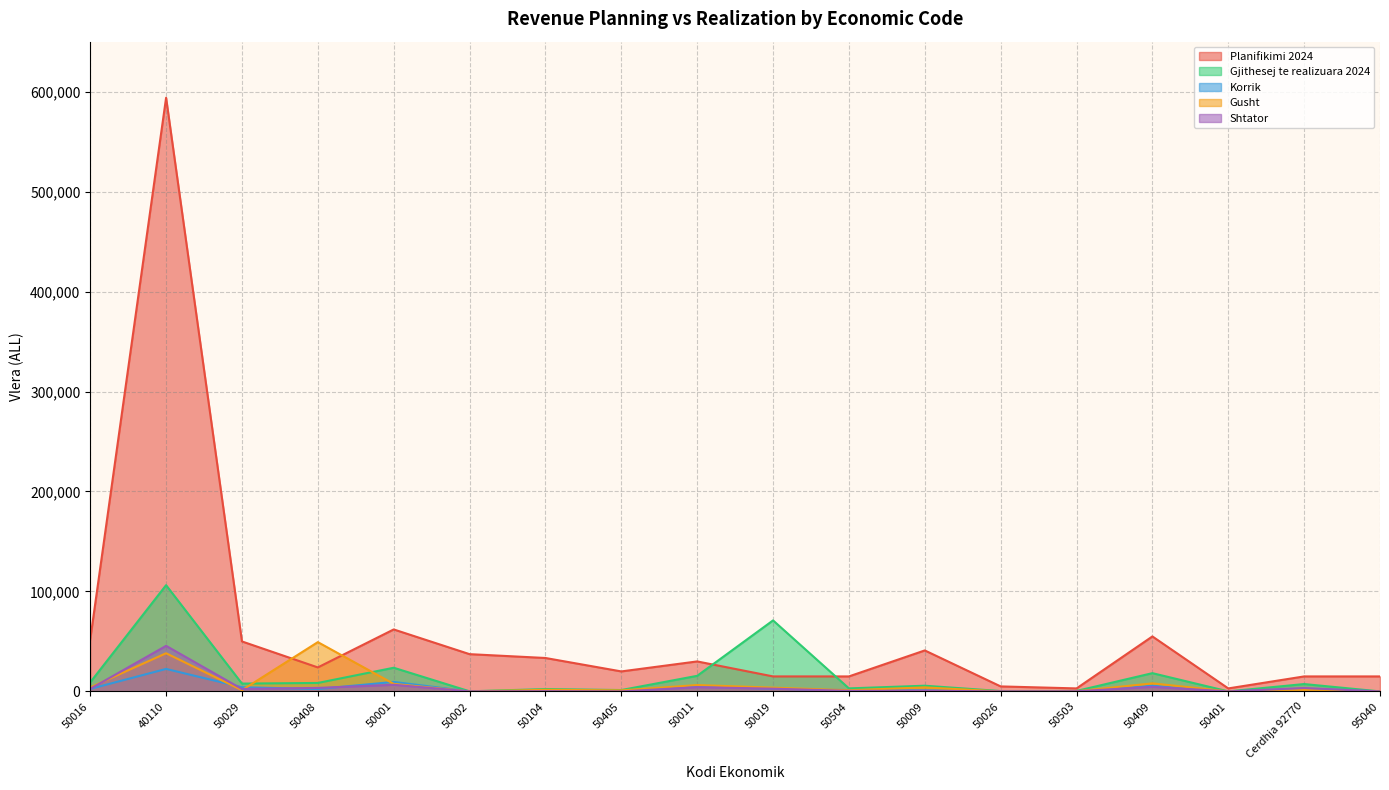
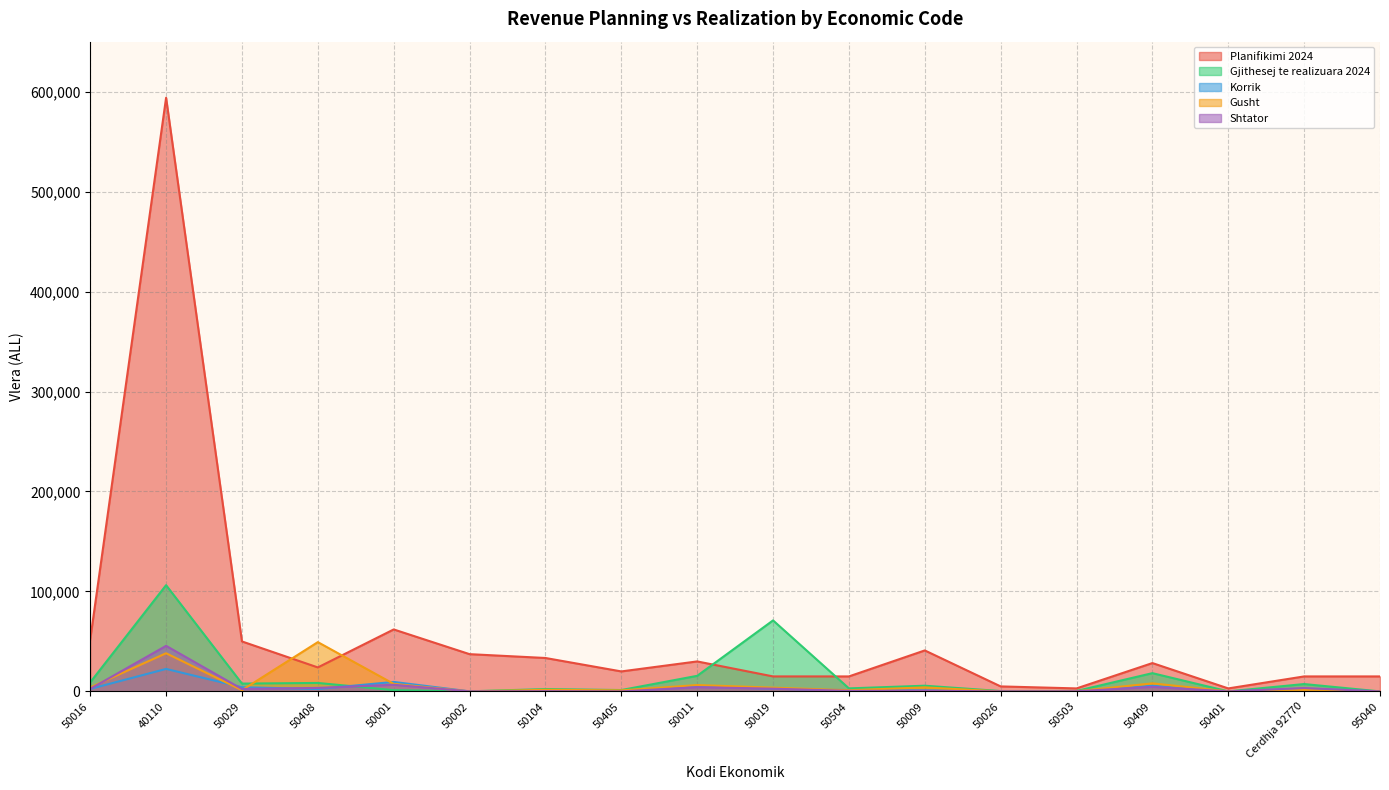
Gjithesej te realizuara 2024, 50001: 20,000 -> 0
Planifikimi 2024, 50409: 60,000 -> 30,000
